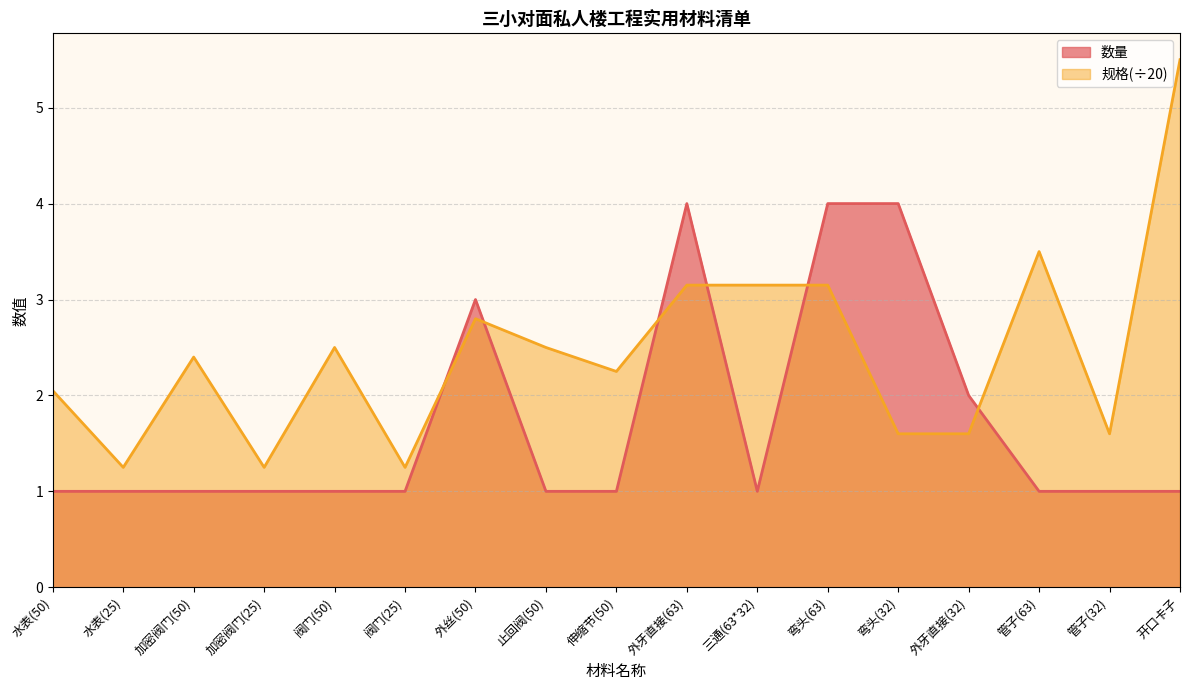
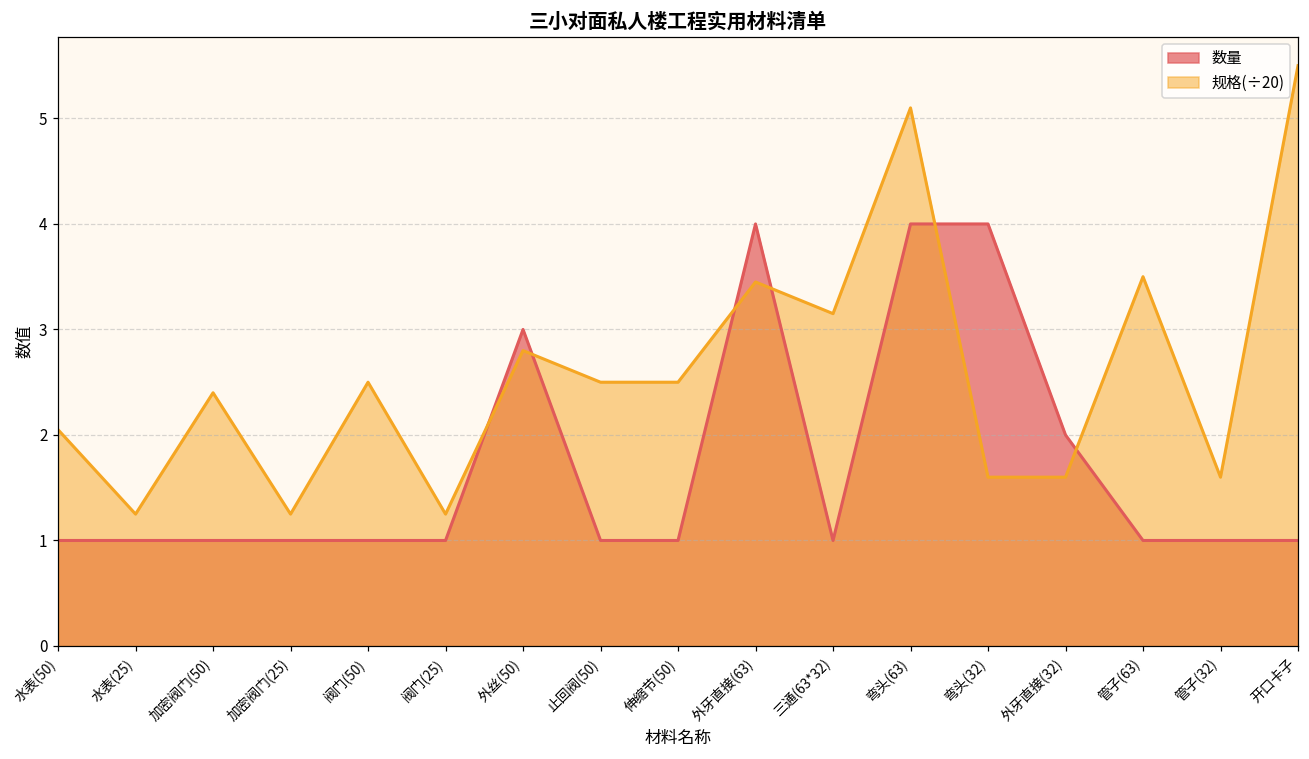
规格(÷20), 伸缩节(50): 2.3 -> 2.5
规格(÷20), 外牙直接(63): 3.2 -> 3.5
规格(÷20), 弯头(63): 3.2 -> 5.1
